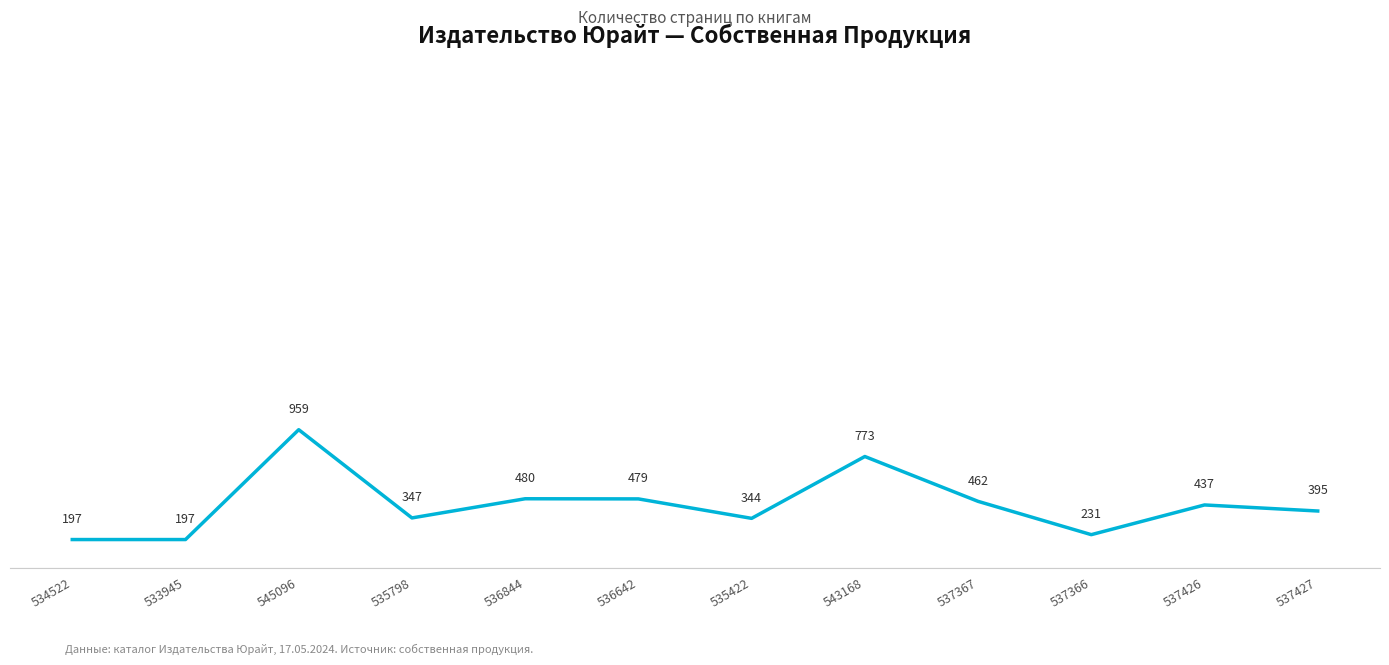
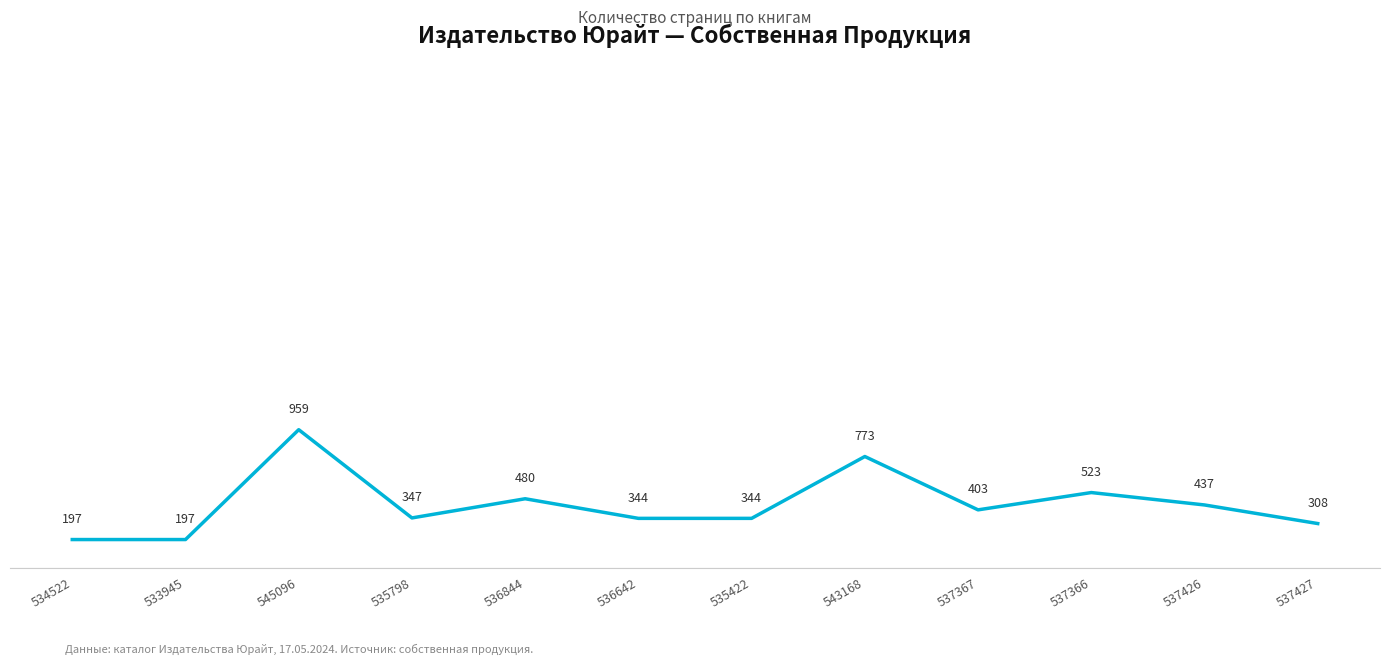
536642: 479 -> 344
537367: 462 -> 403
537366: 231 -> 523
537427: 395 -> 308
